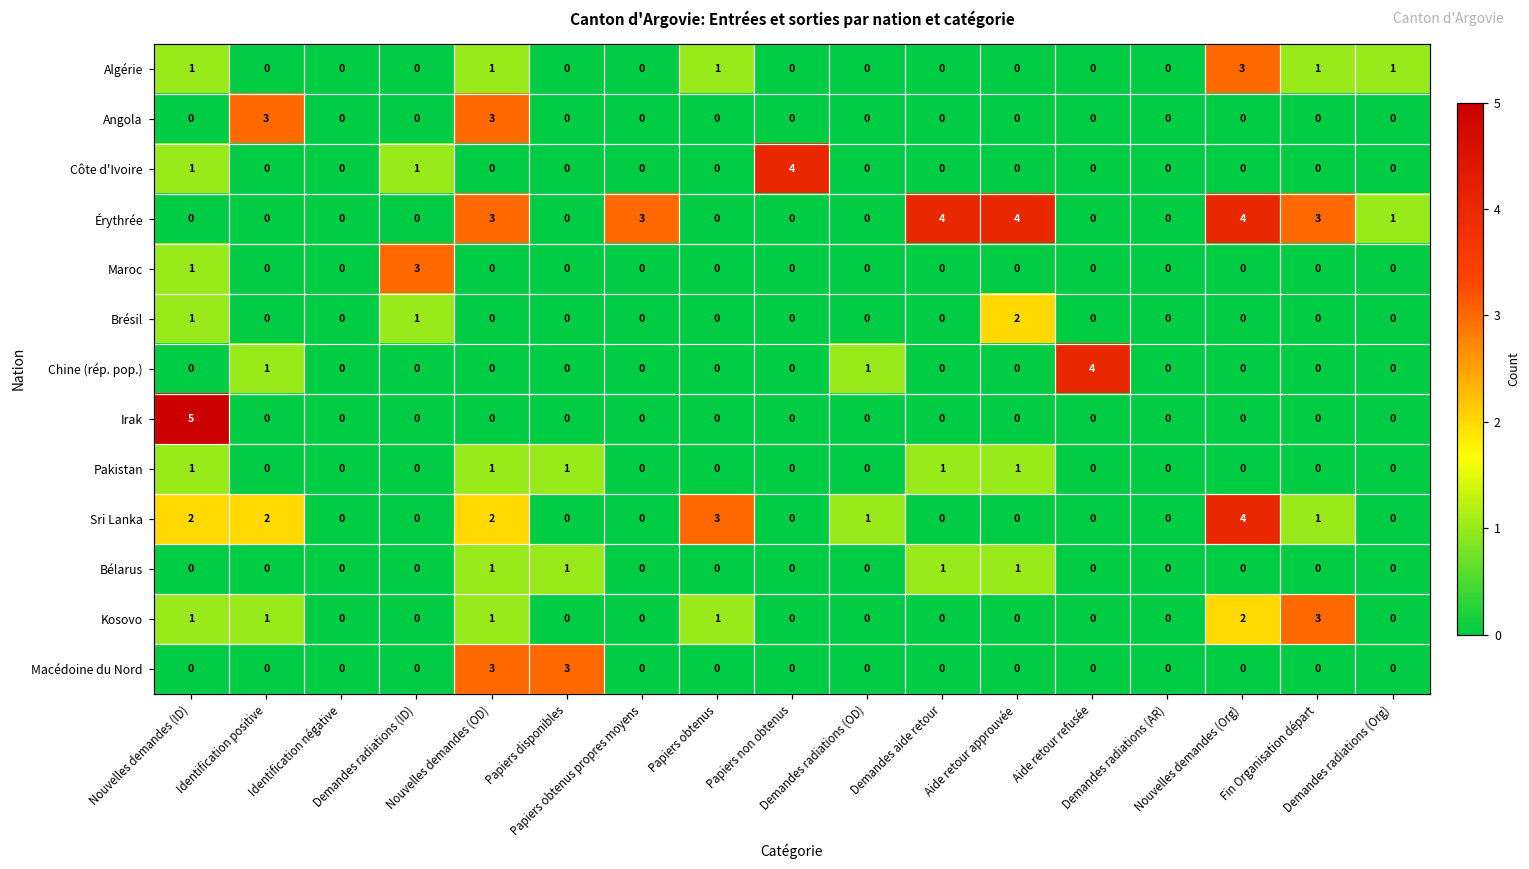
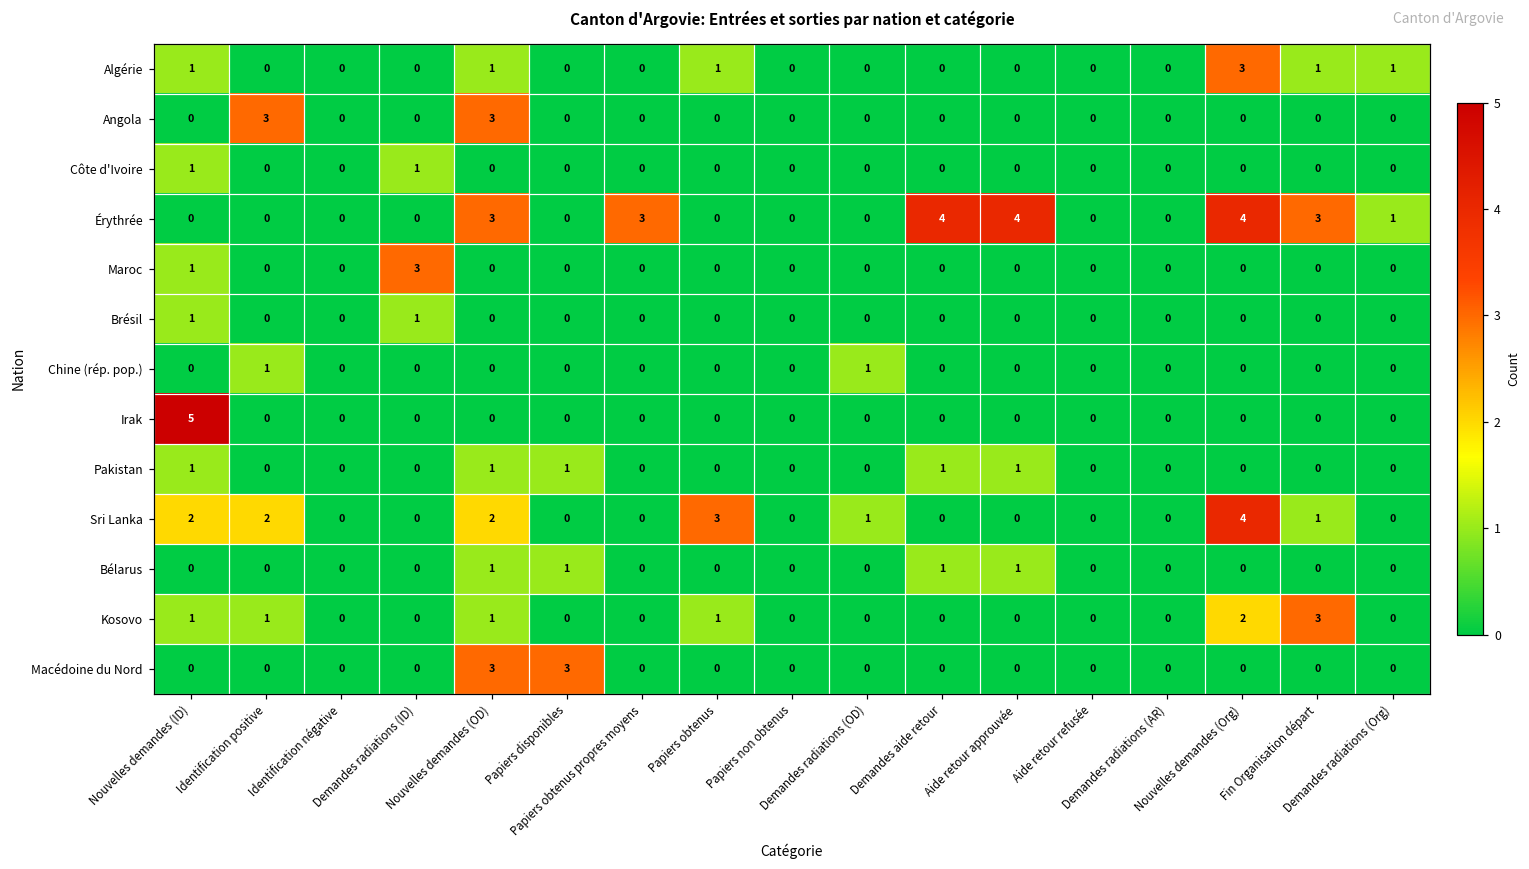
Côte d'Ivoire, Papiers non obtenus: 4 -> 0
Brésil, Aide retour approuvée: 2 -> 0
Chine (rép. pop.), Aide retour refusée: 4 -> 0
